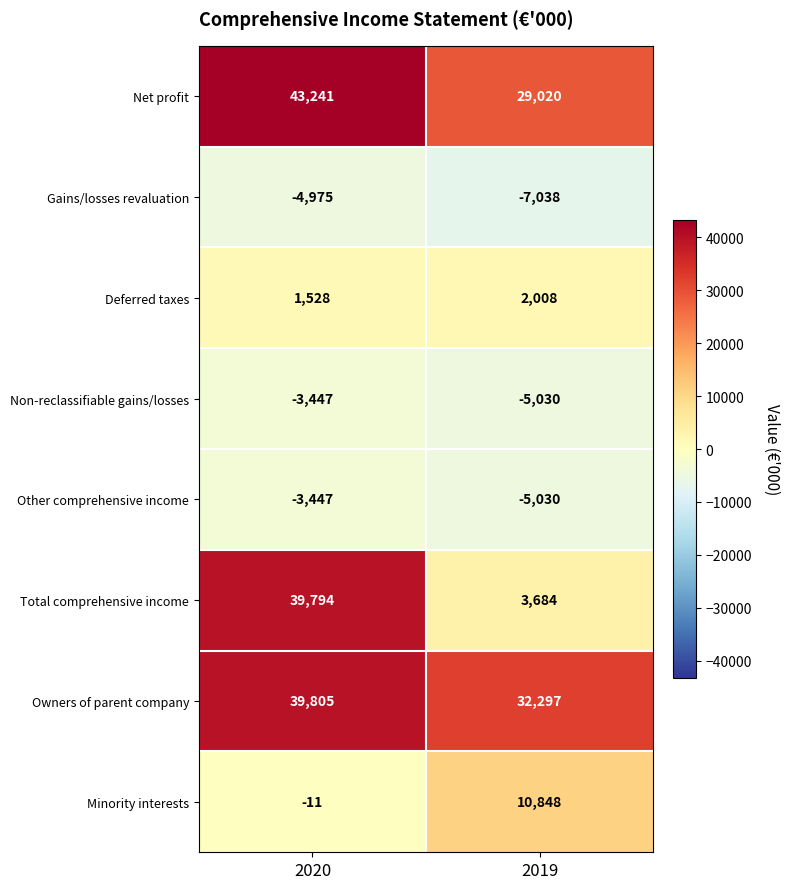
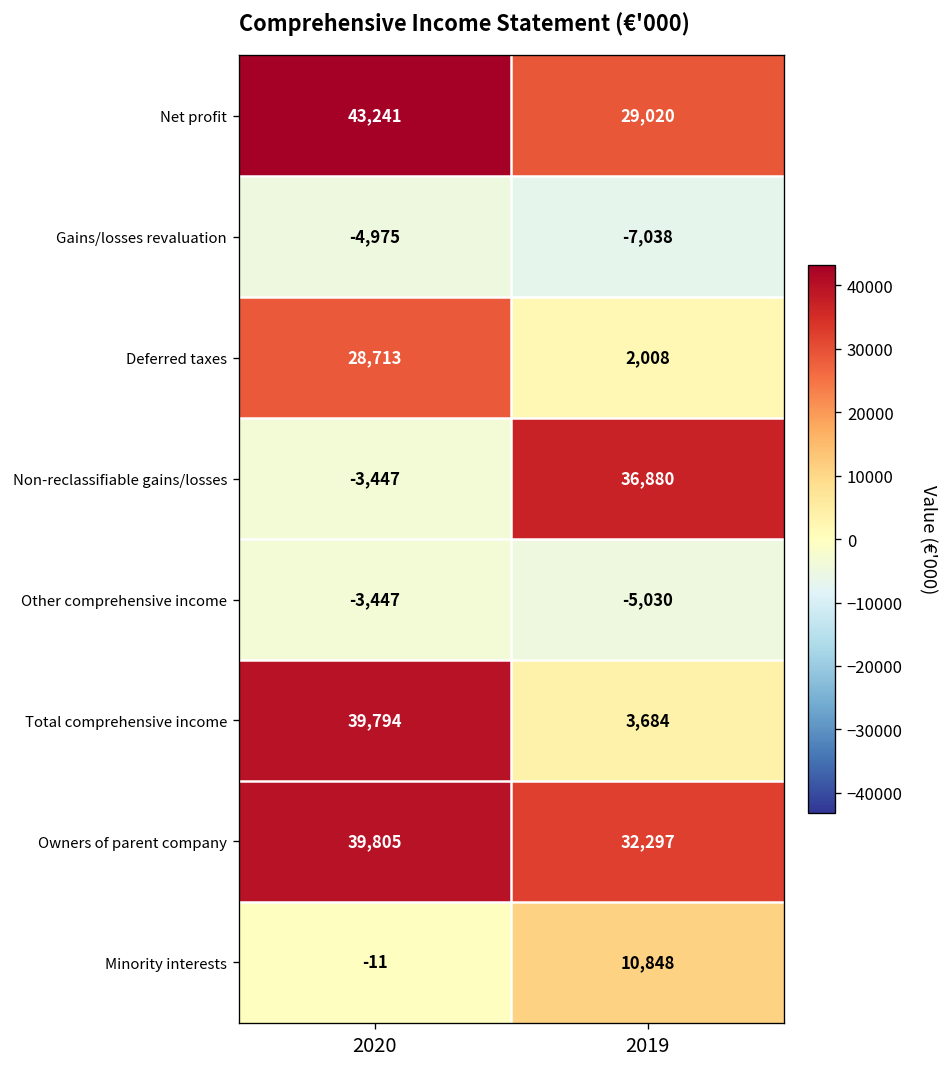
Deferred taxes, 2020: 1,528 -> 28,713
Non-reclassifiable gains/losses, 2019: -5,030 -> 36,880
